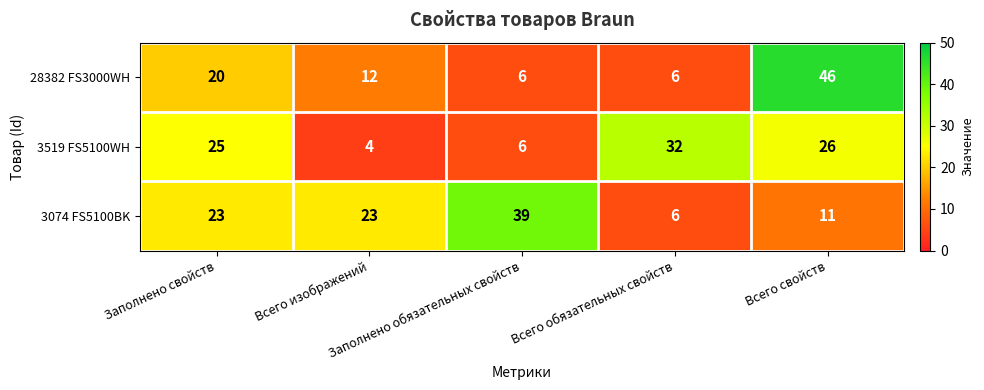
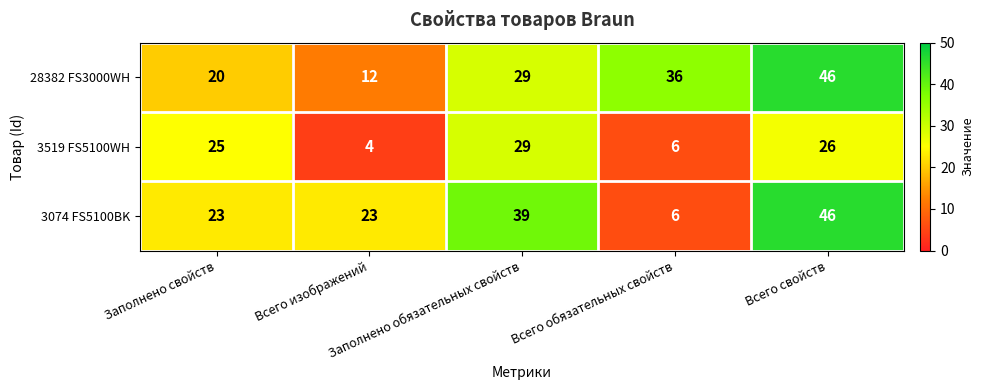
28382 FS3000WH, Заполнено обязательных свойств: 6 -> 29
28382 FS3000WH, Всего обязательных свойств: 6 -> 36
3519 FS5100WH, Заполнено обязательных свойств: 6 -> 29
3519 FS5100WH, Всего обязательных свойств: 32 -> 6
3074 FS5100BK, Всего свойств: 11 -> 46
